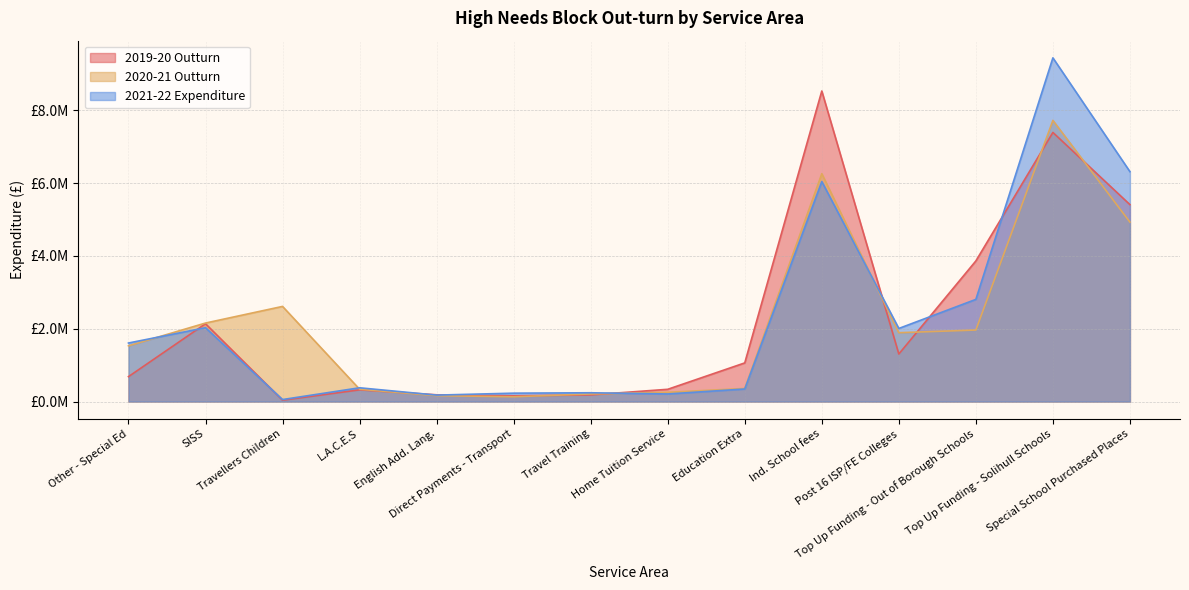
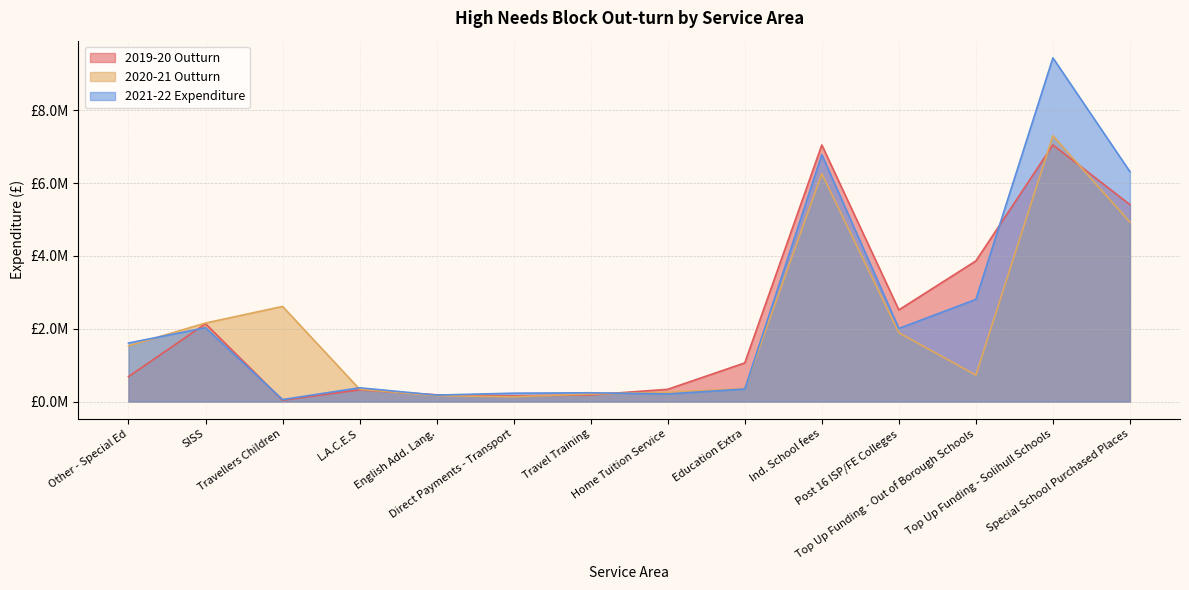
2019-20 Outturn, Ind. School fees: £8500000 -> £7000000
2021-22 Expenditure, Ind. School fees: £6000000 -> £6800000
2019-20 Outturn, Post 16 ISP/FE Colleges: £1300000 -> £2500000
2020-21 Outturn, Top Up Funding - Out of Borough Schools: £2000000 -> £700000
2019-20 Outturn, Top Up Funding - Solihull Schools: £7400000 -> £7000000
2020-21 Outturn, Top Up Funding - Solihull Schools: £7700000 -> £7300000
